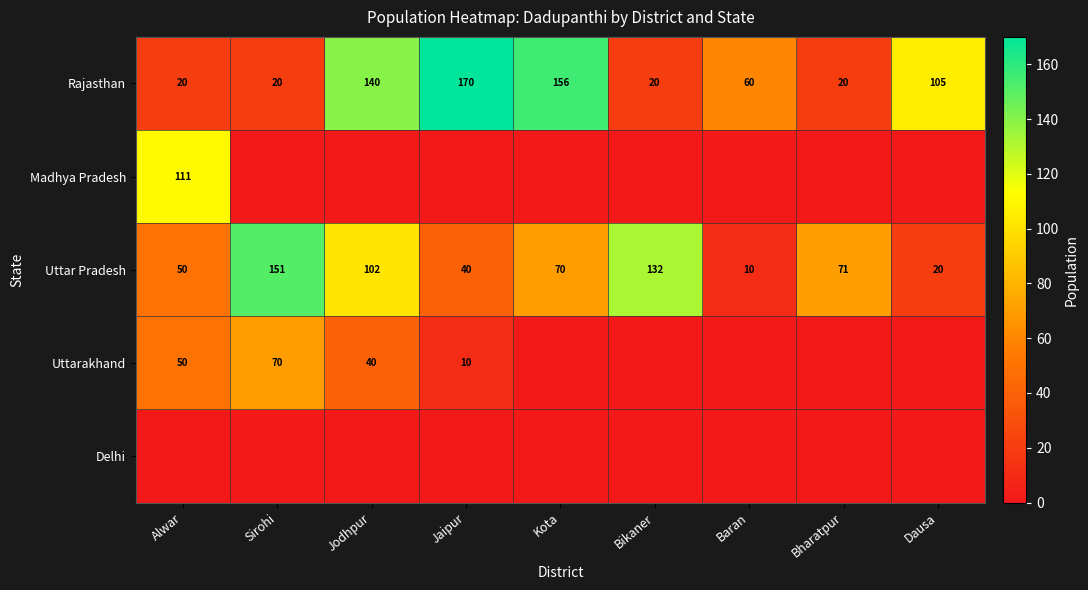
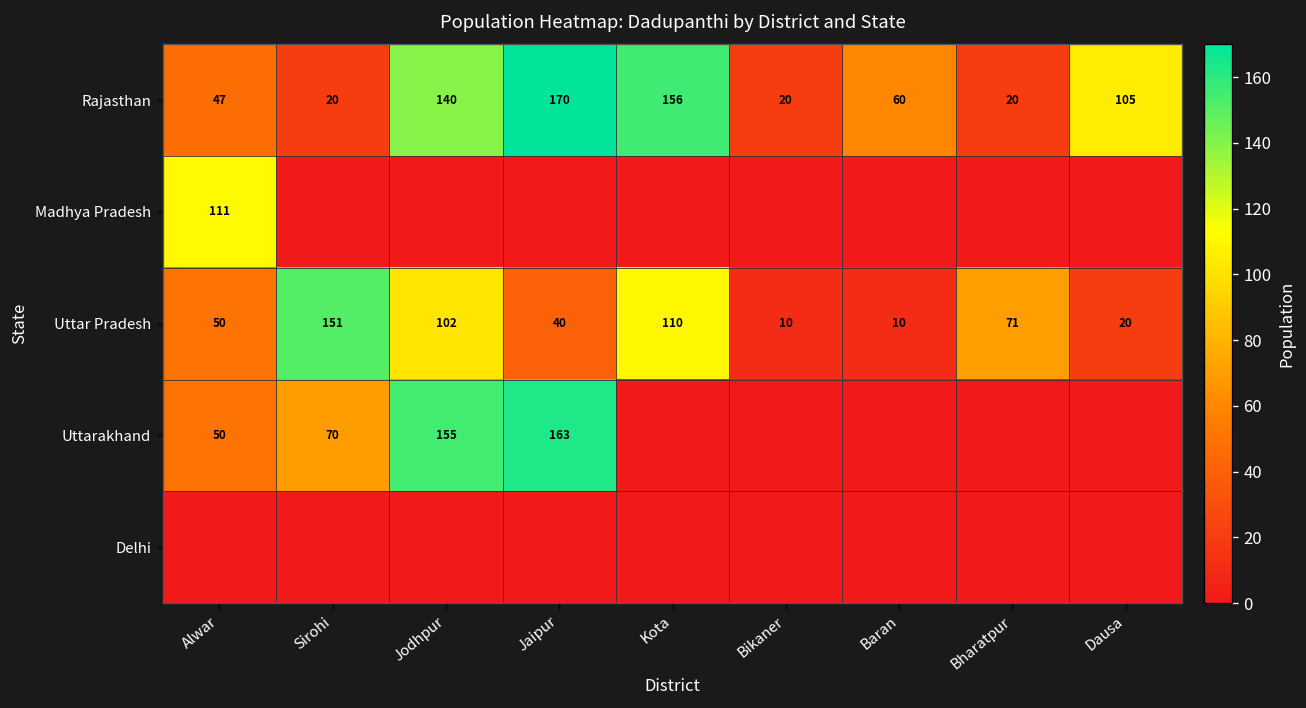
Rajasthan, Alwar: 20 -> 47
Uttar Pradesh, Kota: 70 -> 110
Uttar Pradesh, Bikaner: 132 -> 10
Uttarakhand, Jodhpur: 40 -> 155
Uttarakhand, Jaipur: 10 -> 163
